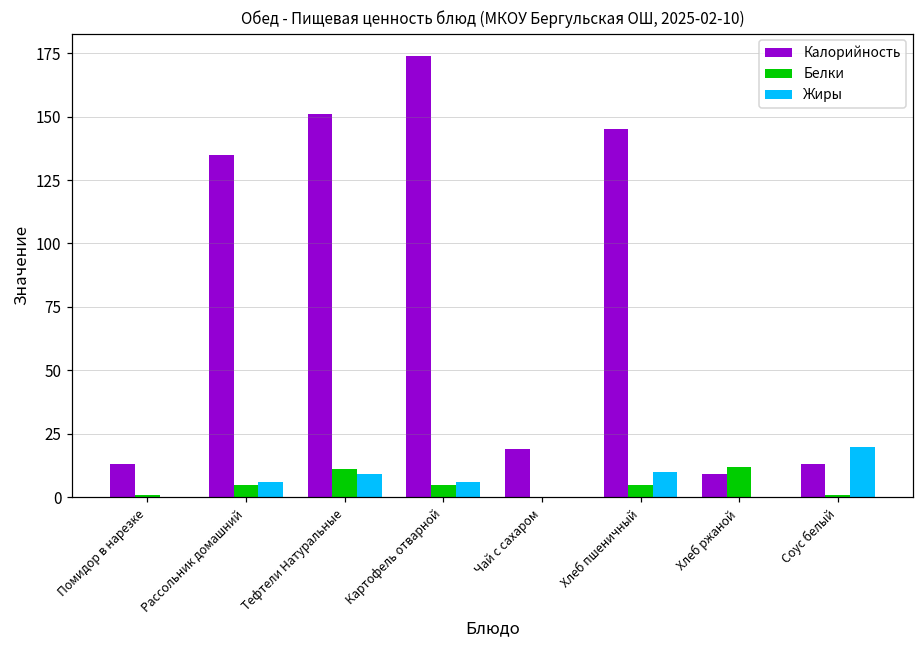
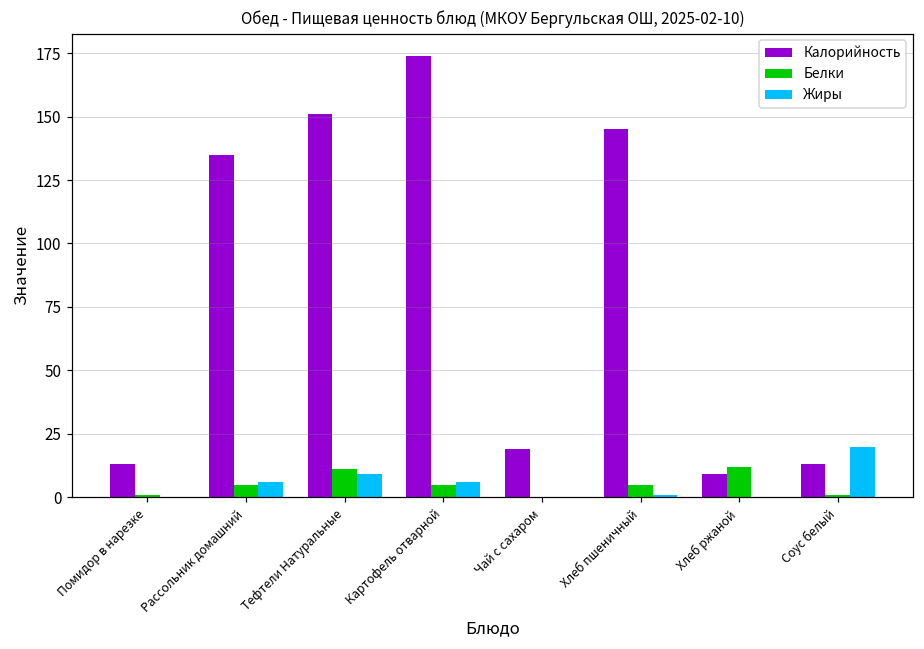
Жиры, Хлеб пшеничный: 10 -> 1
